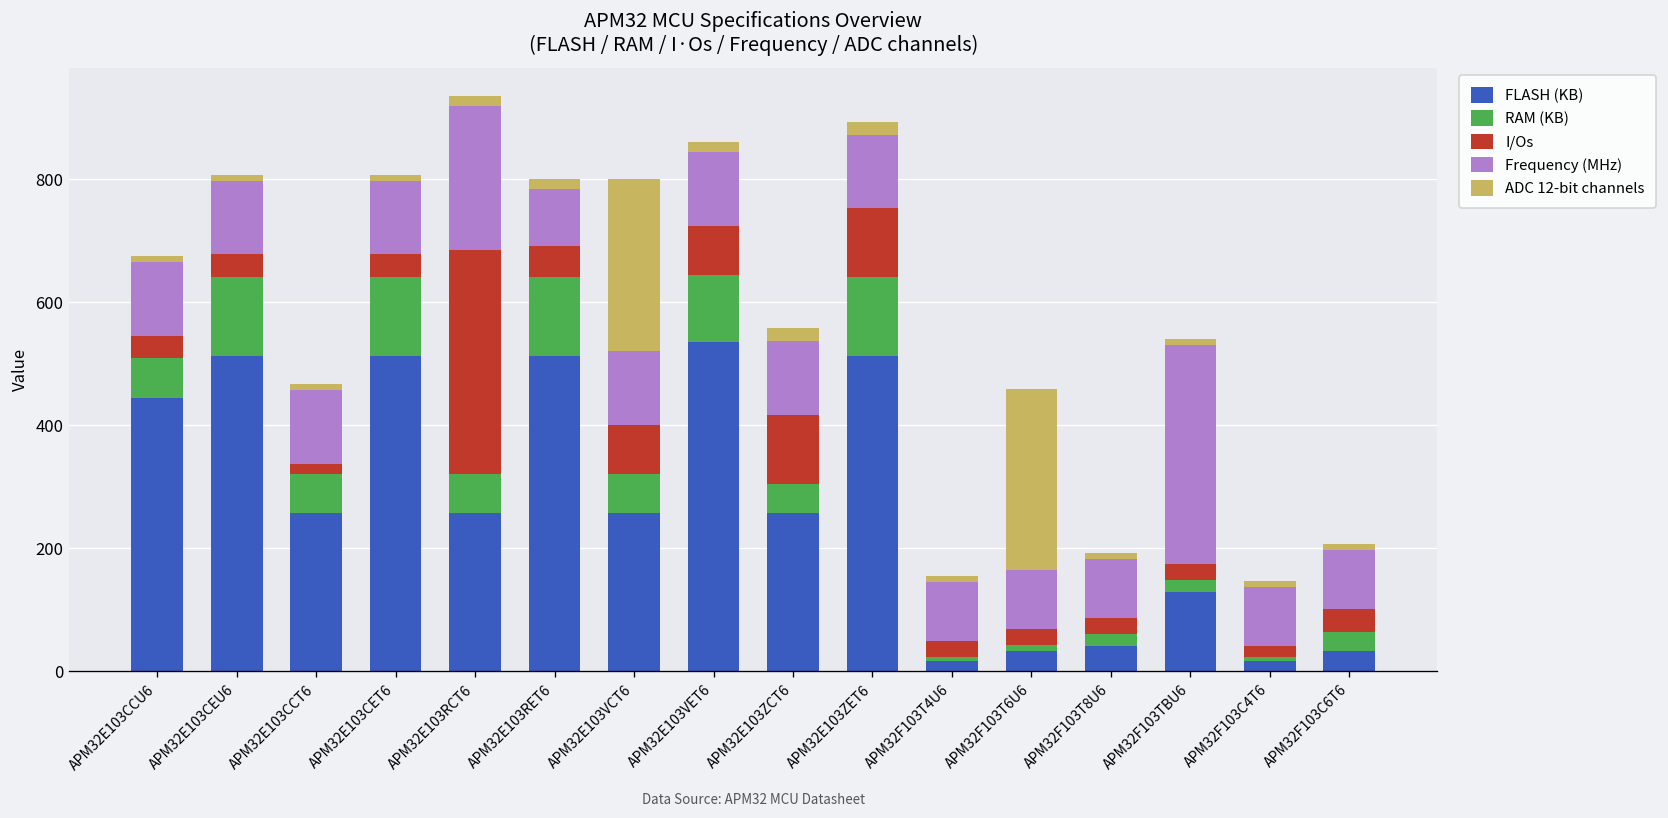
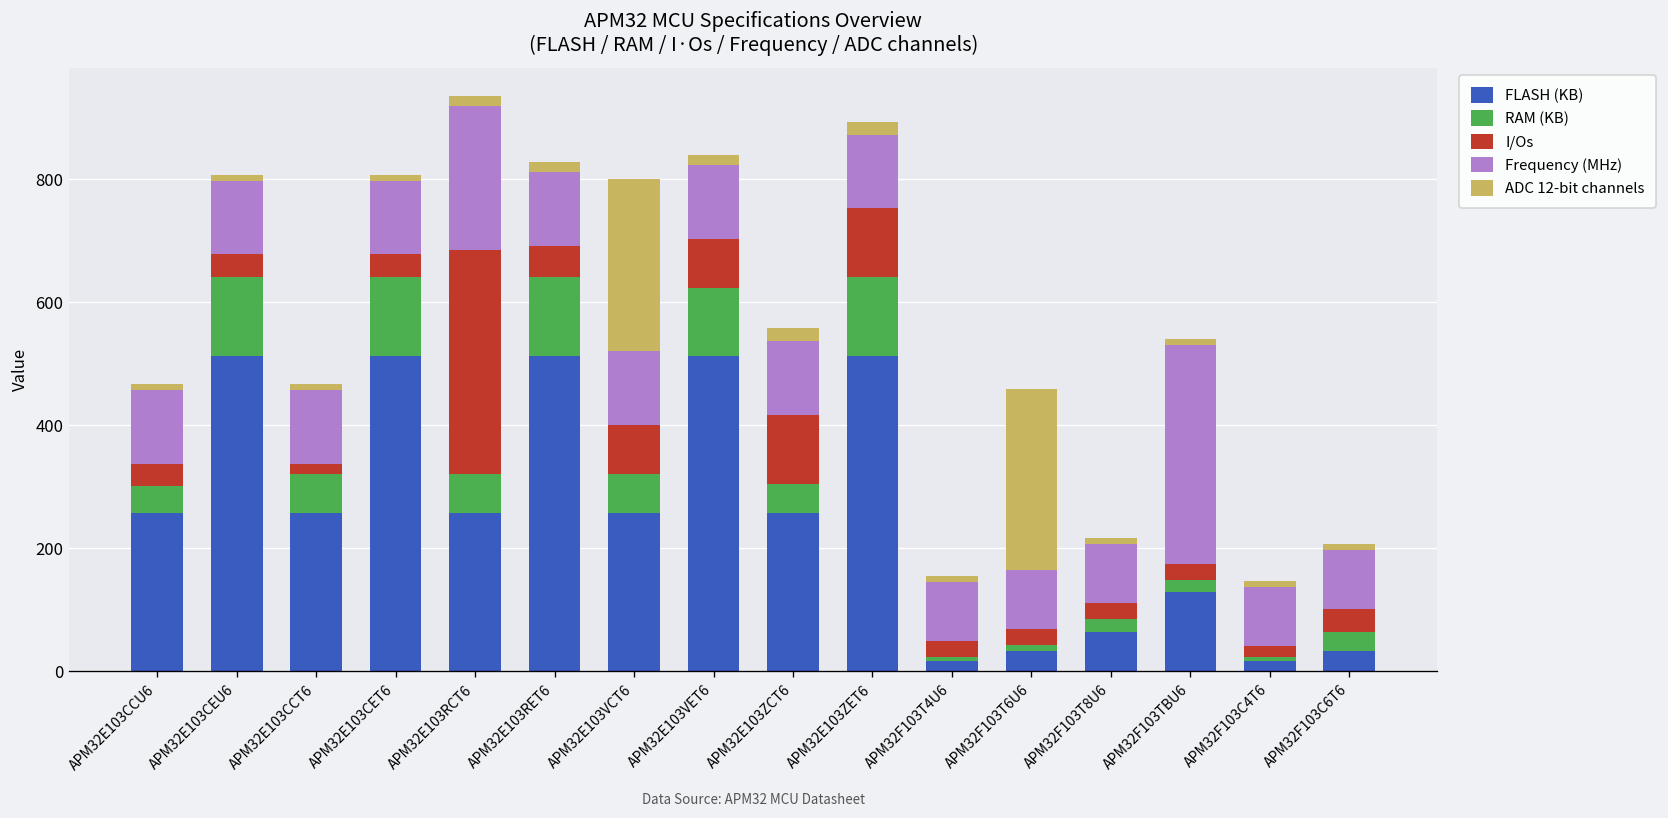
FLASH (KB), APM32E103CCU6: 440 -> 260
RAM (KB), APM32E103CCU6: 60 -> 40
Frequency (MHz), APM32E103RET6: 90 -> 120
FLASH (KB), APM32E103VET6: 530 -> 510
FLASH (KB), APM32F103T8U6: 40 -> 60
